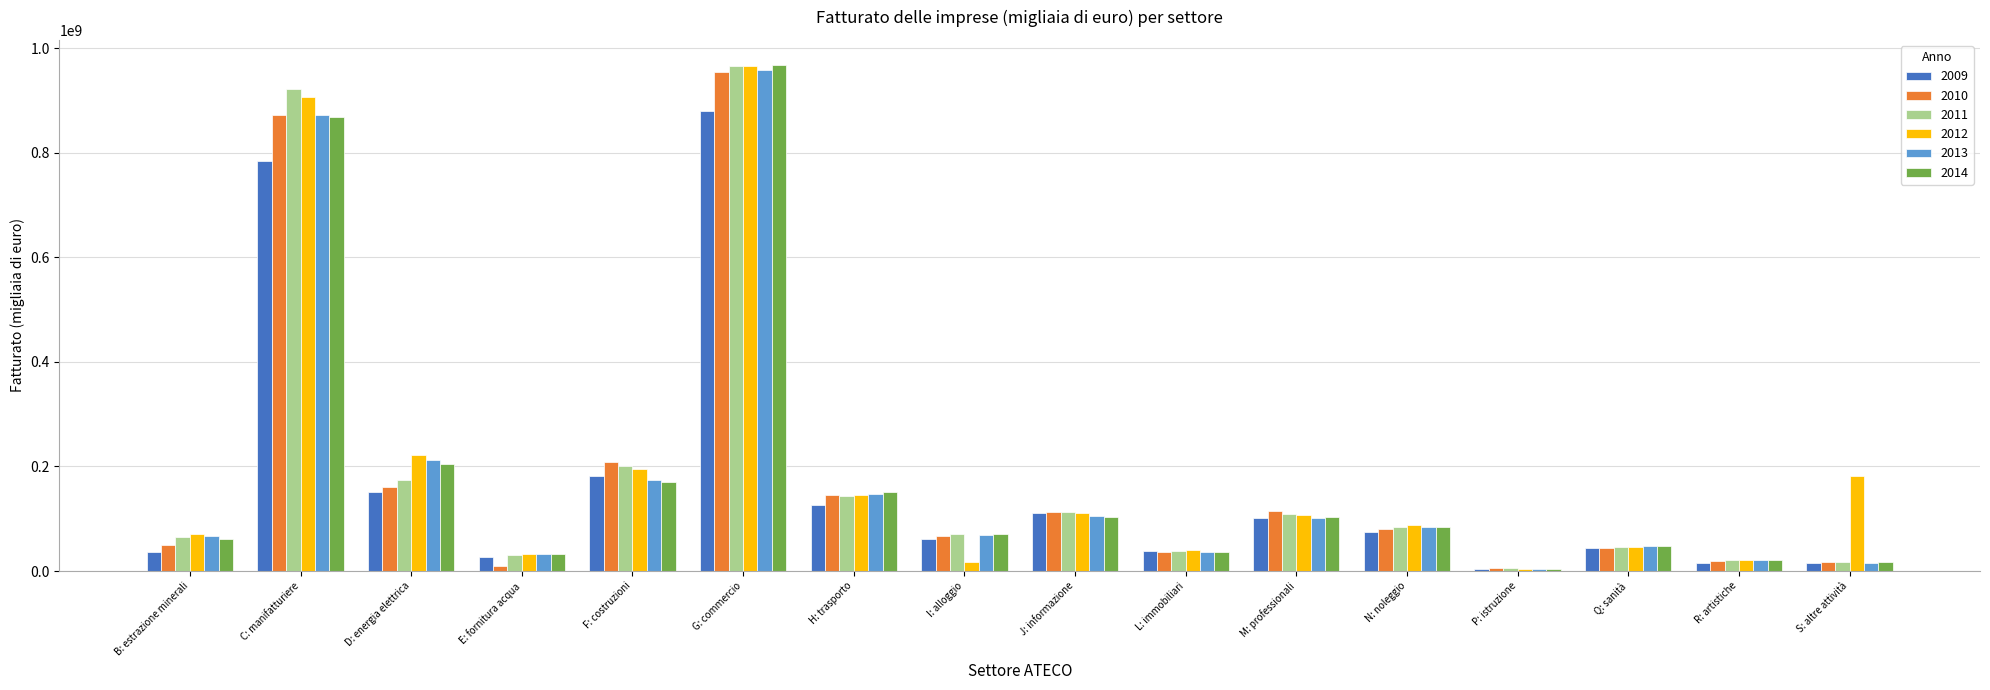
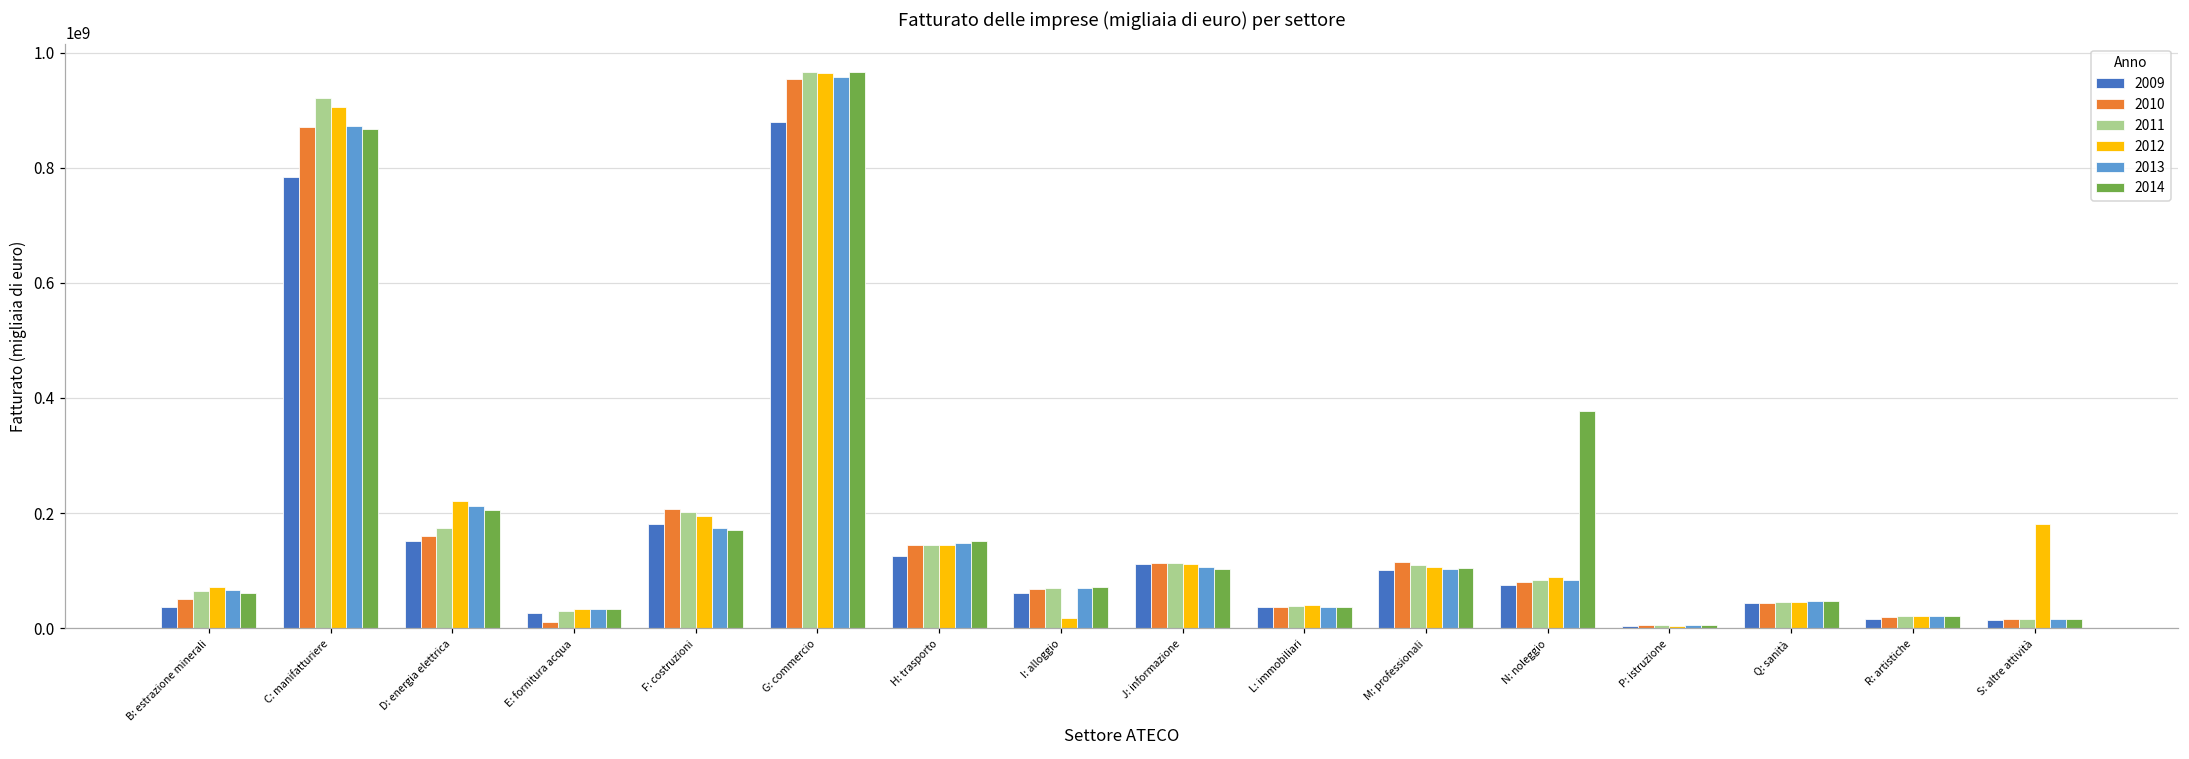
2014, N: noleggio: 80000000 -> 380000000
